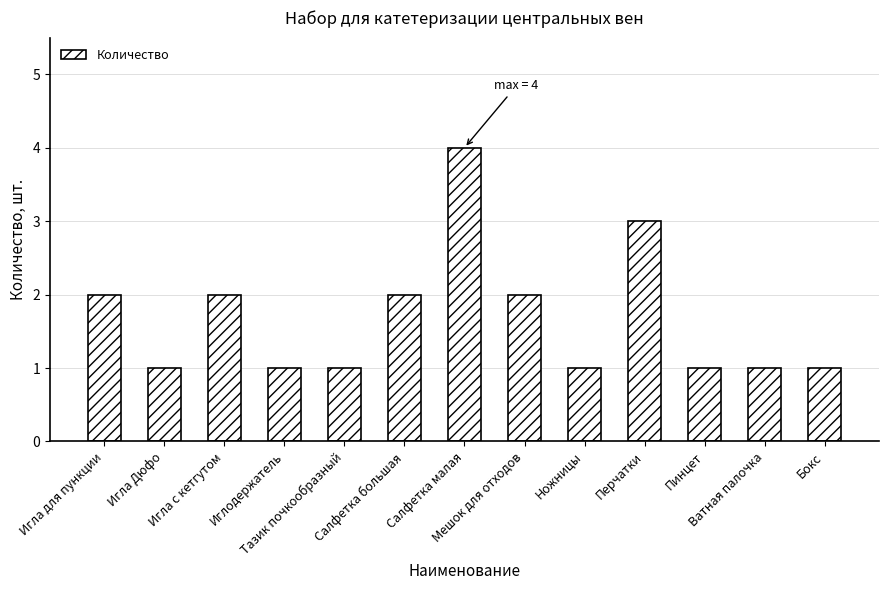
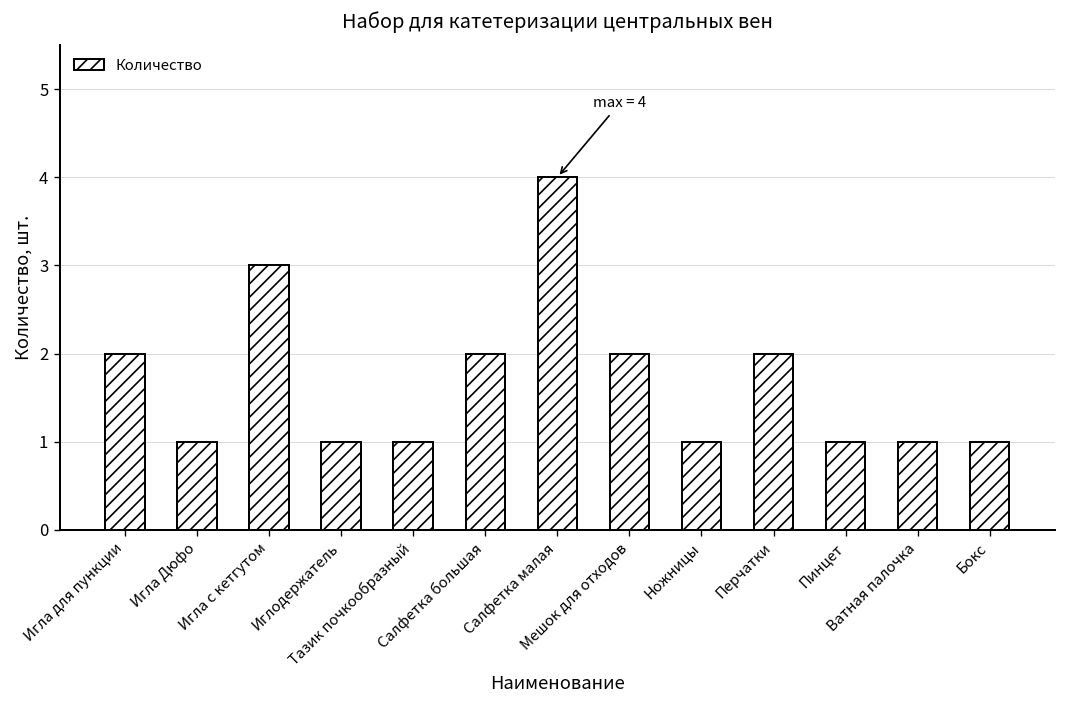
Игла с кетгутом: 2 -> 3
Перчатки: 3 -> 2
